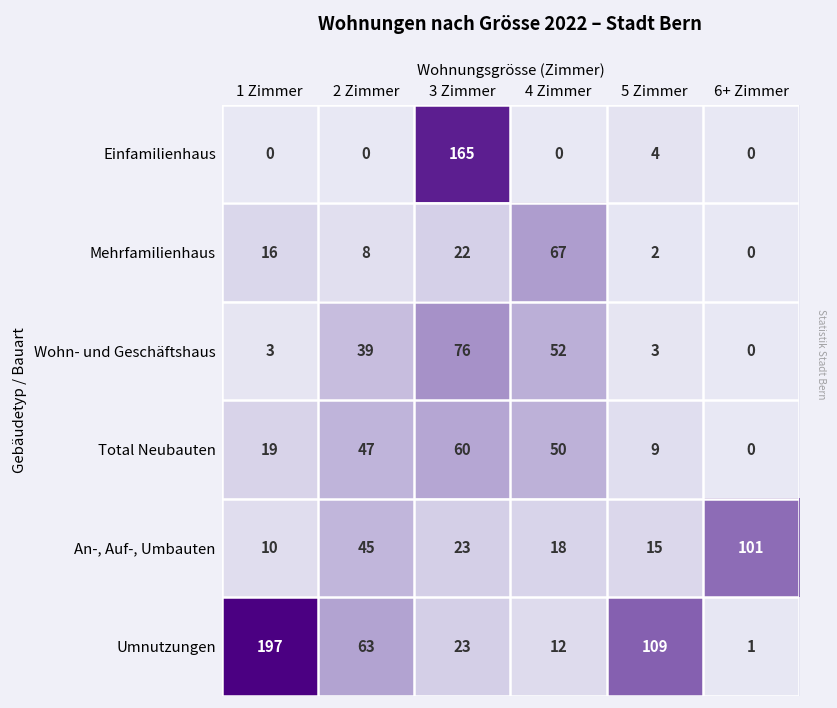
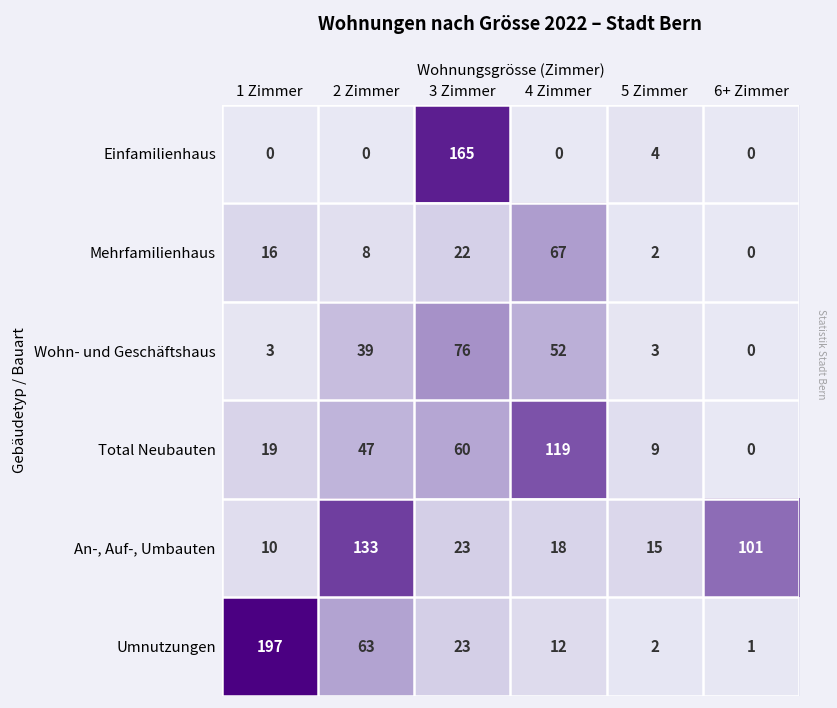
Total Neubauten, 4 Zimmer: 50 -> 119
An-, Auf-, Umbauten, 2 Zimmer: 45 -> 133
Umnutzungen, 5 Zimmer: 109 -> 2
